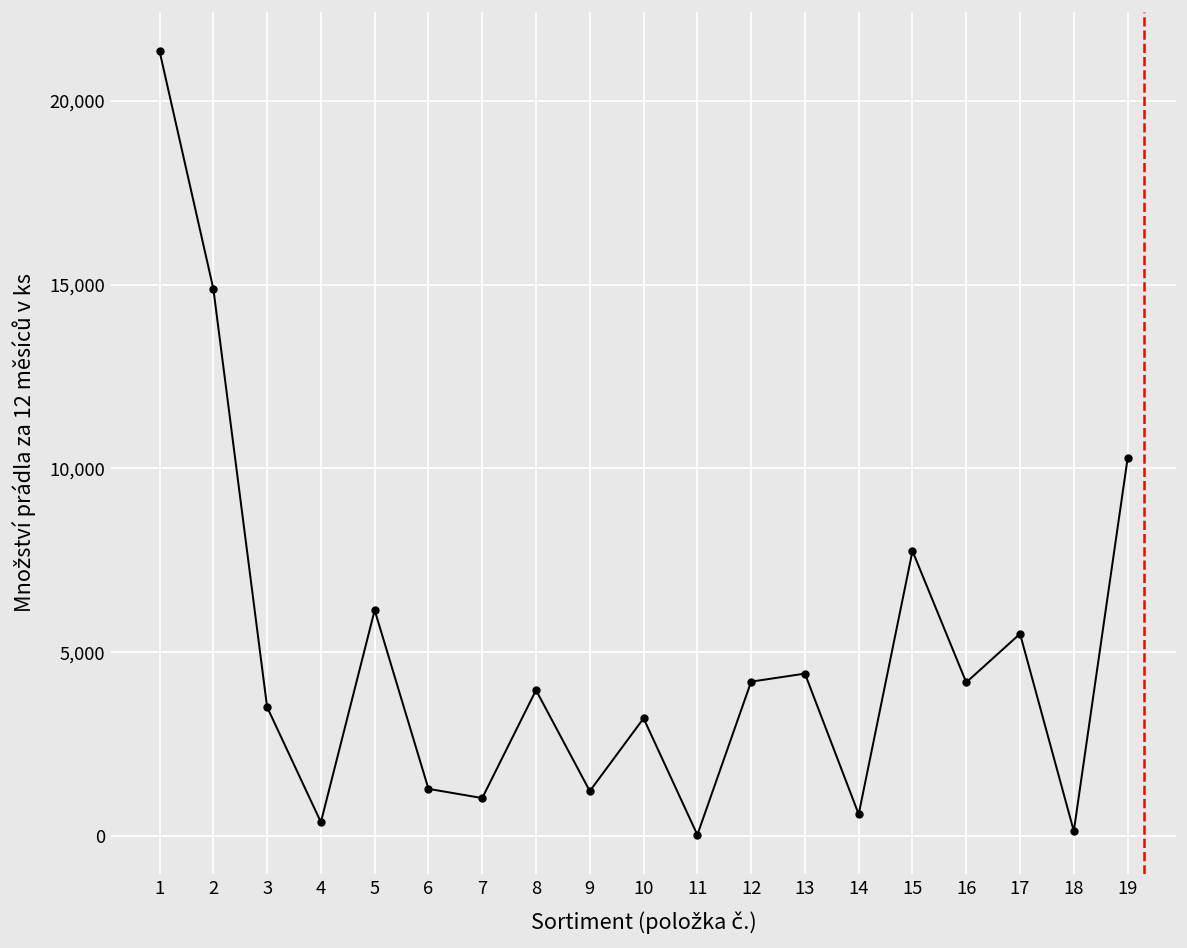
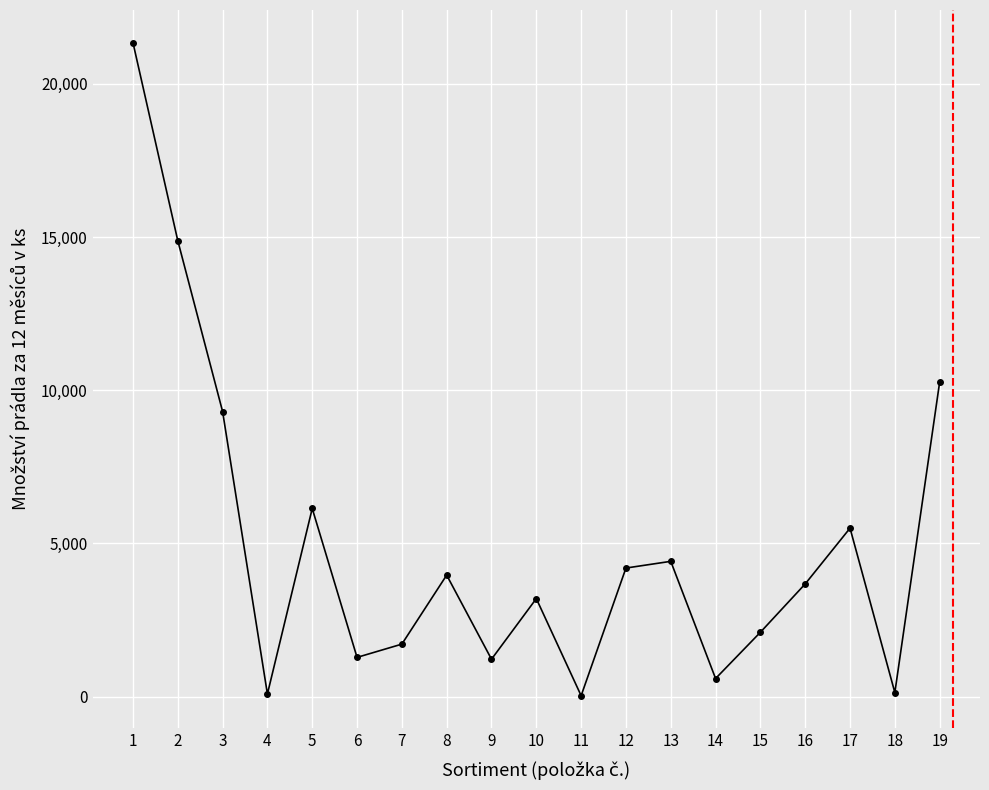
3: 3,500 -> 9,300
4: 400 -> 100
7: 1,000 -> 1,700
15: 7,800 -> 2,100
16: 4,200 -> 3,700
